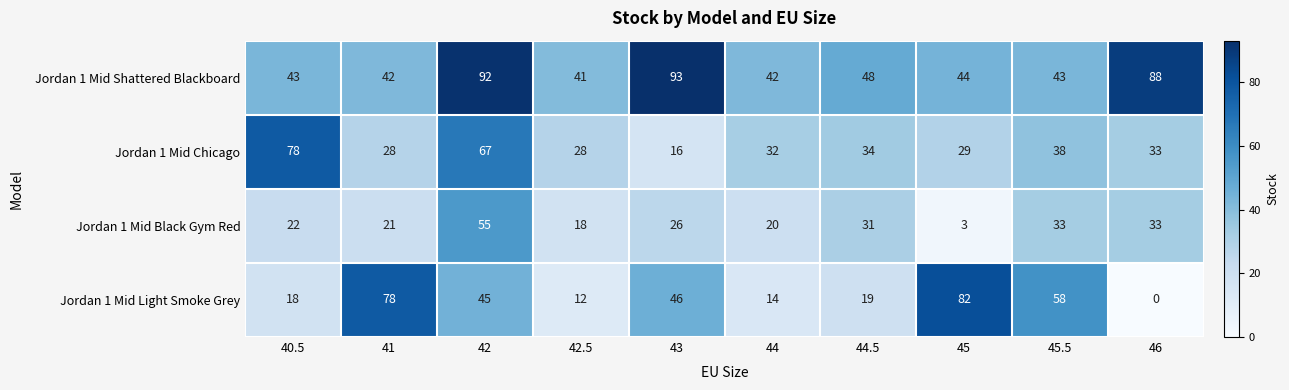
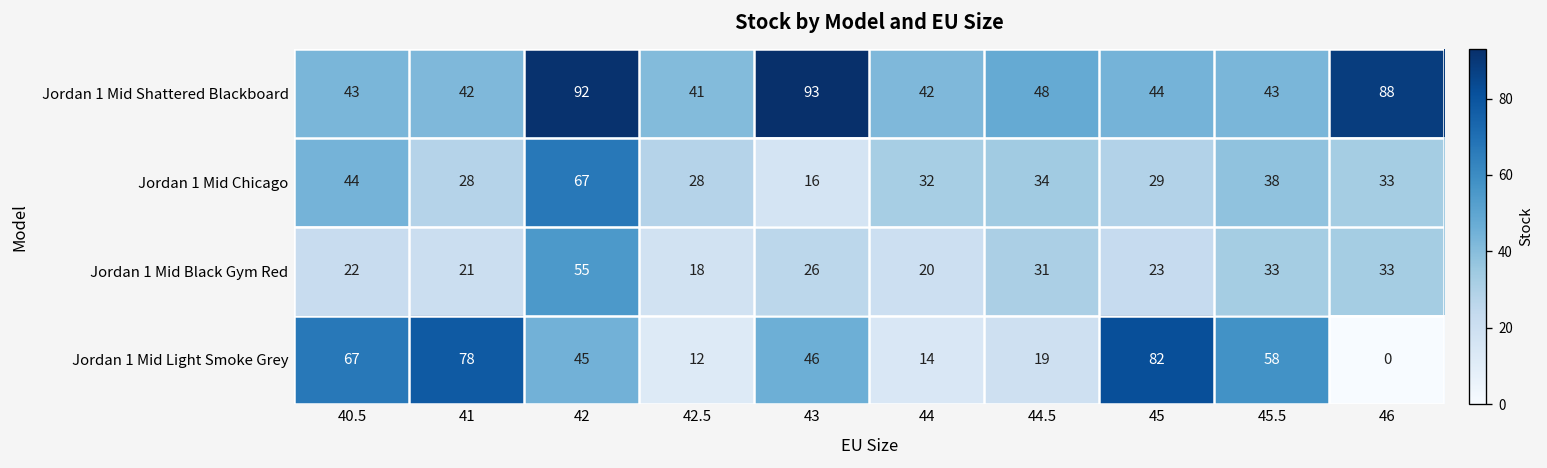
Jordan 1 Mid Chicago, 40.5: 78 -> 44
Jordan 1 Mid Black Gym Red, 45: 3 -> 23
Jordan 1 Mid Light Smoke Grey, 40.5: 18 -> 67
